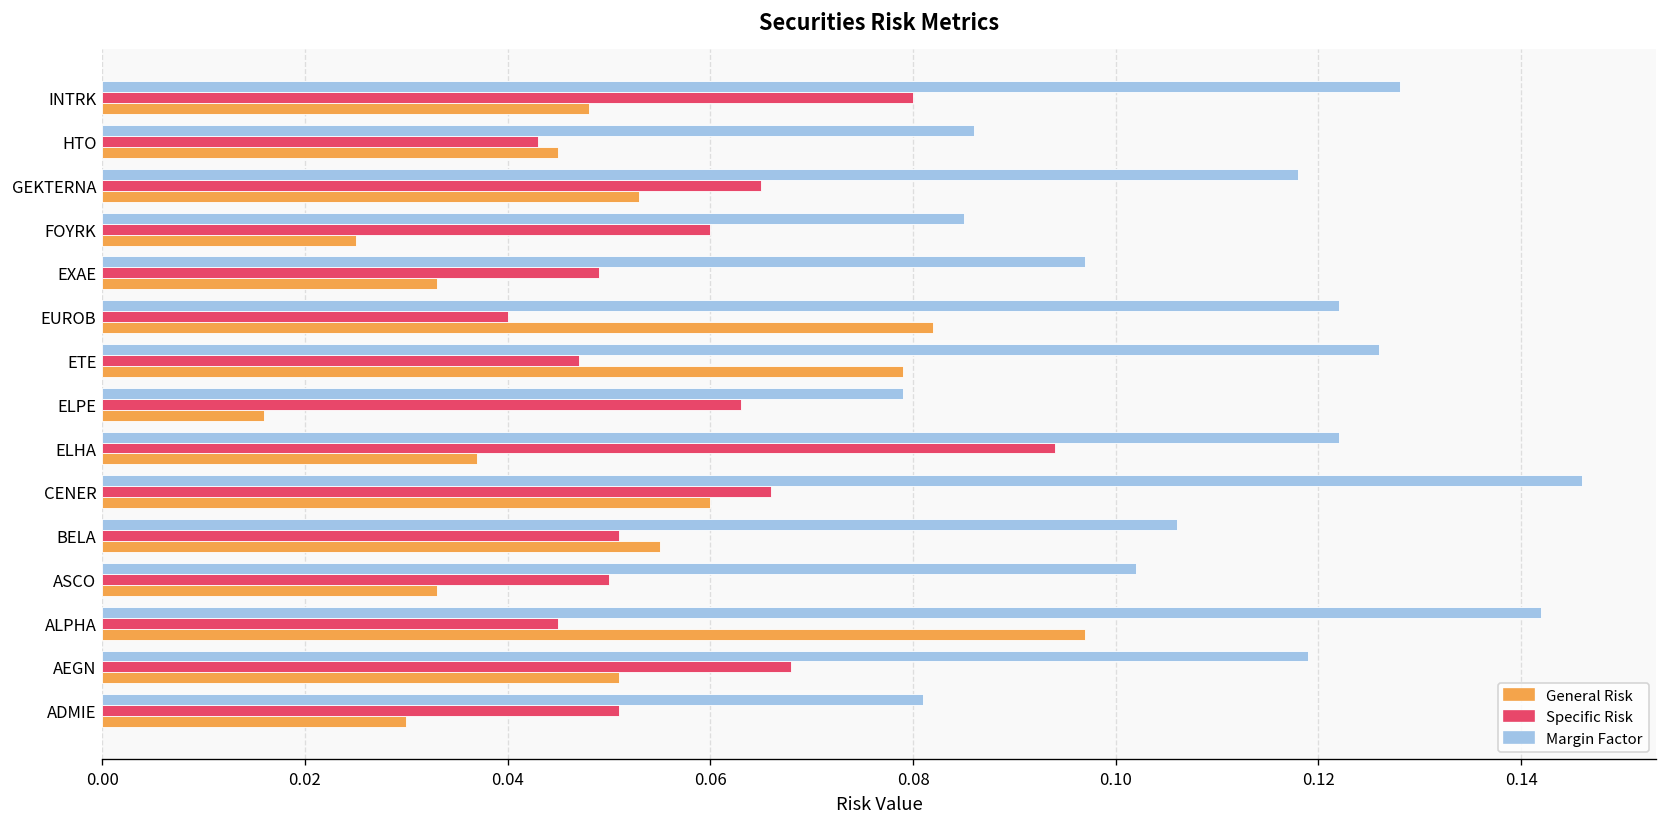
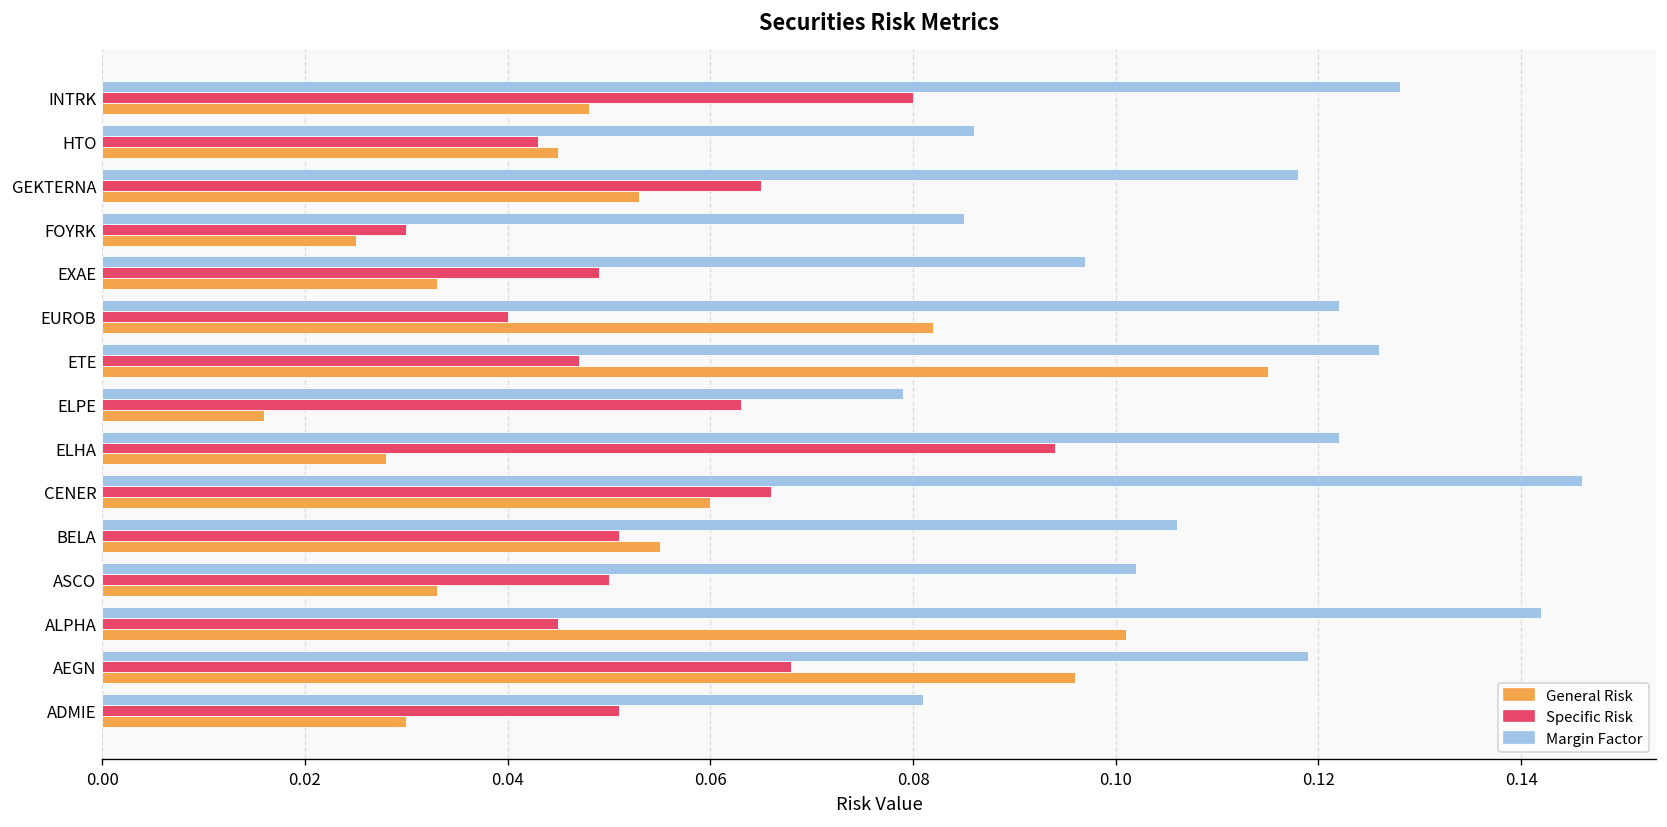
Specific Risk, FOYRK: 0.06 -> 0.03
General Risk, ETE: 0.079 -> 0.115
General Risk, ELHA: 0.037 -> 0.028
General Risk, ALPHA: 0.097 -> 0.101
General Risk, AEGN: 0.051 -> 0.096
